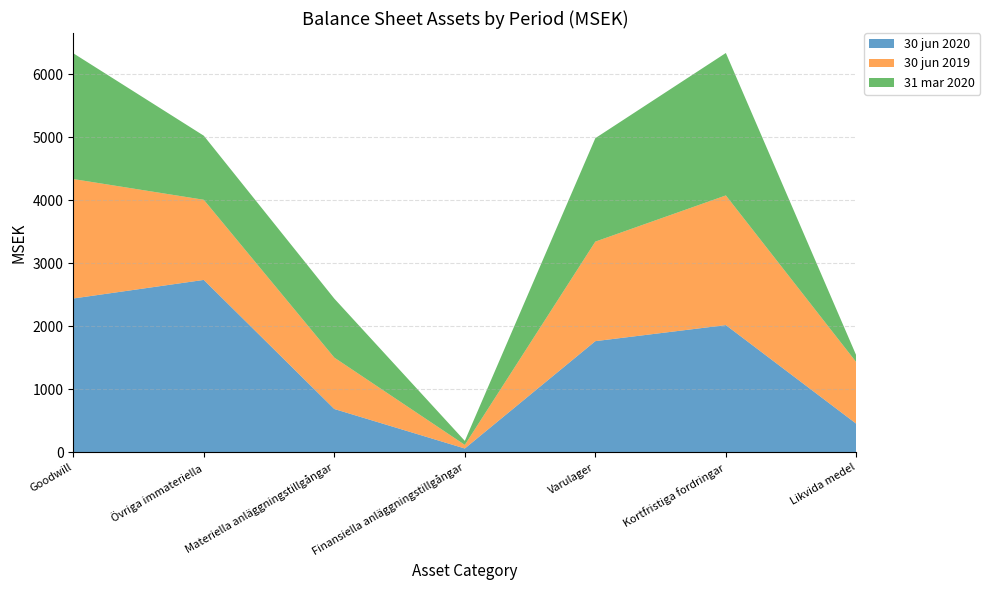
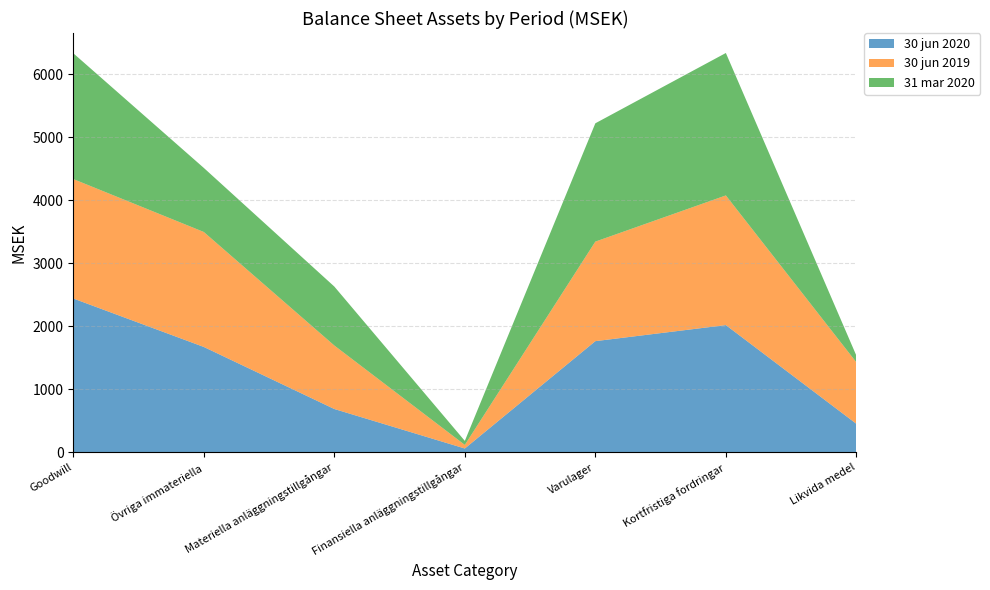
30 jun 2020, Övriga immateriella: 2700 -> 1700
30 jun 2019, Övriga immateriella: 1300 -> 1800
30 jun 2019, Materiella anläggningstillgångar: 800 -> 1000
31 mar 2020, Varulager: 1600 -> 1900
